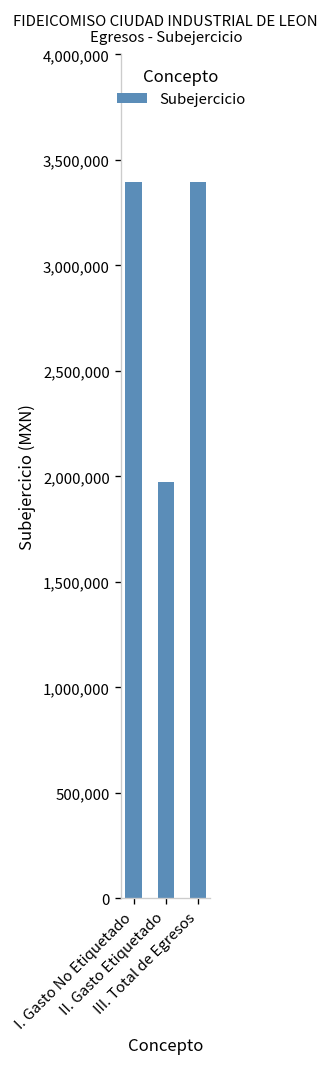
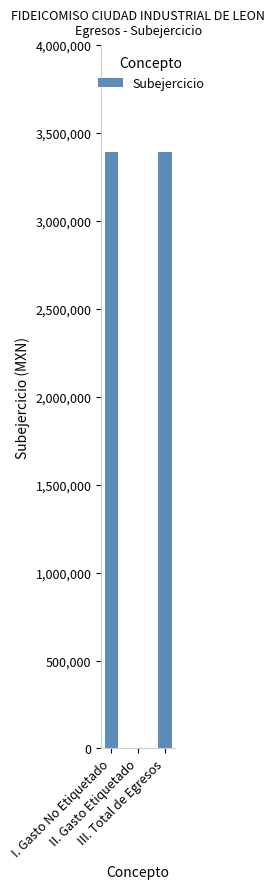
II. Gasto Etiquetado: 1,970,000 -> 0
